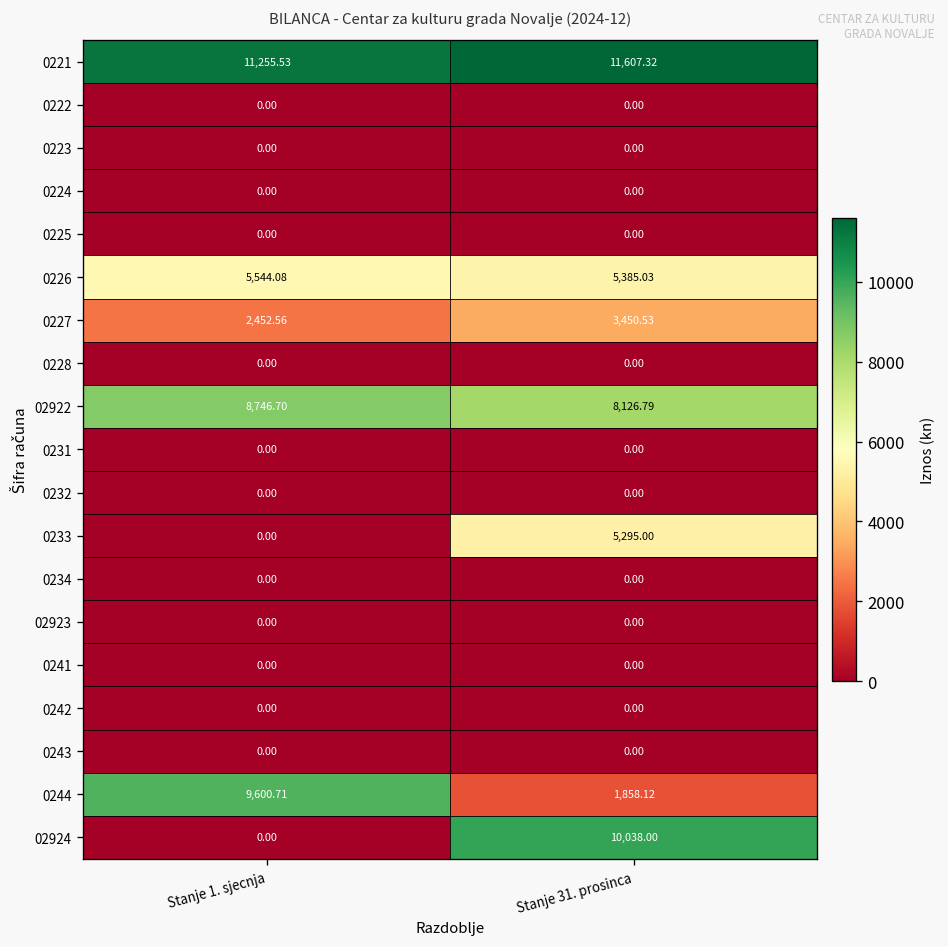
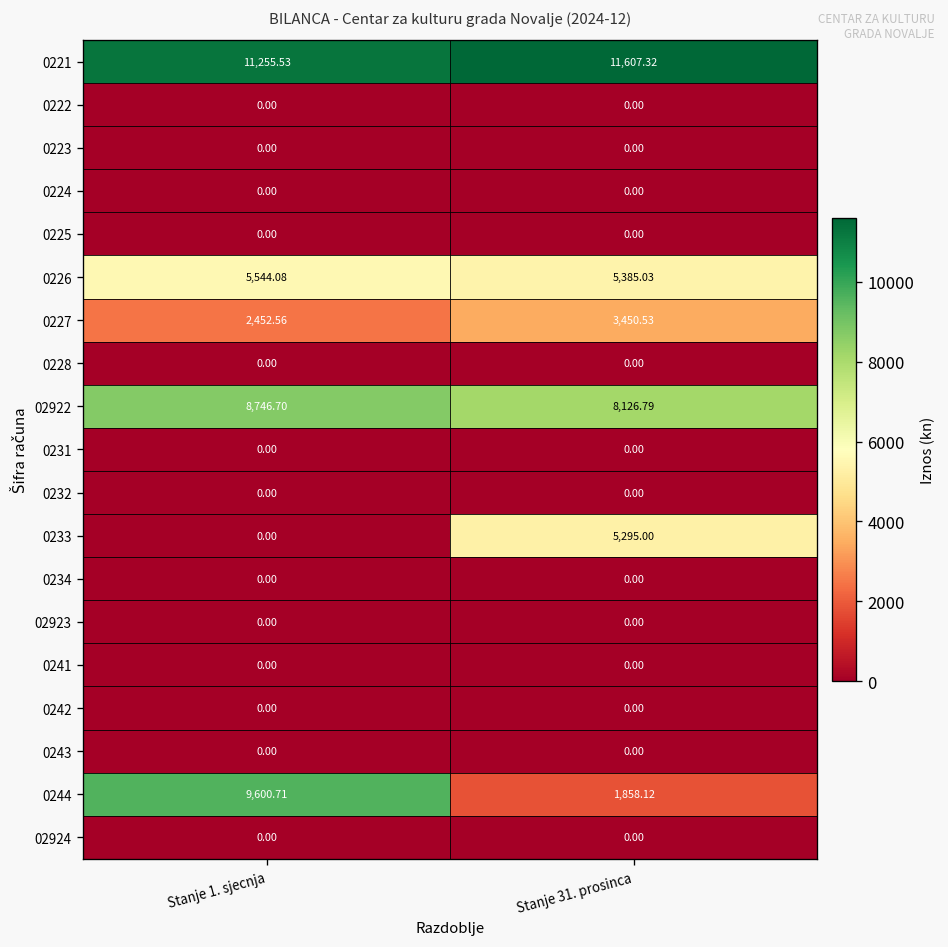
02924, Stanje 31. prosinca: 10,038.00 -> 0.00
